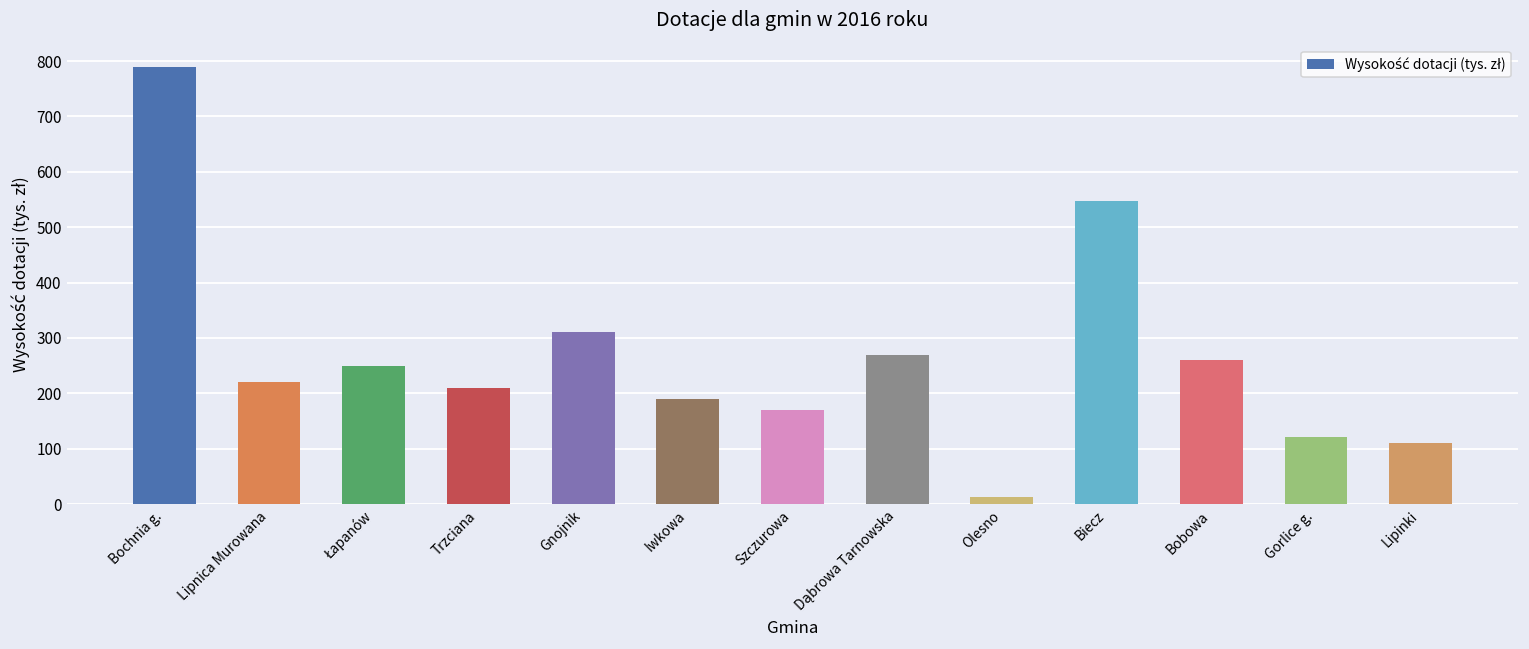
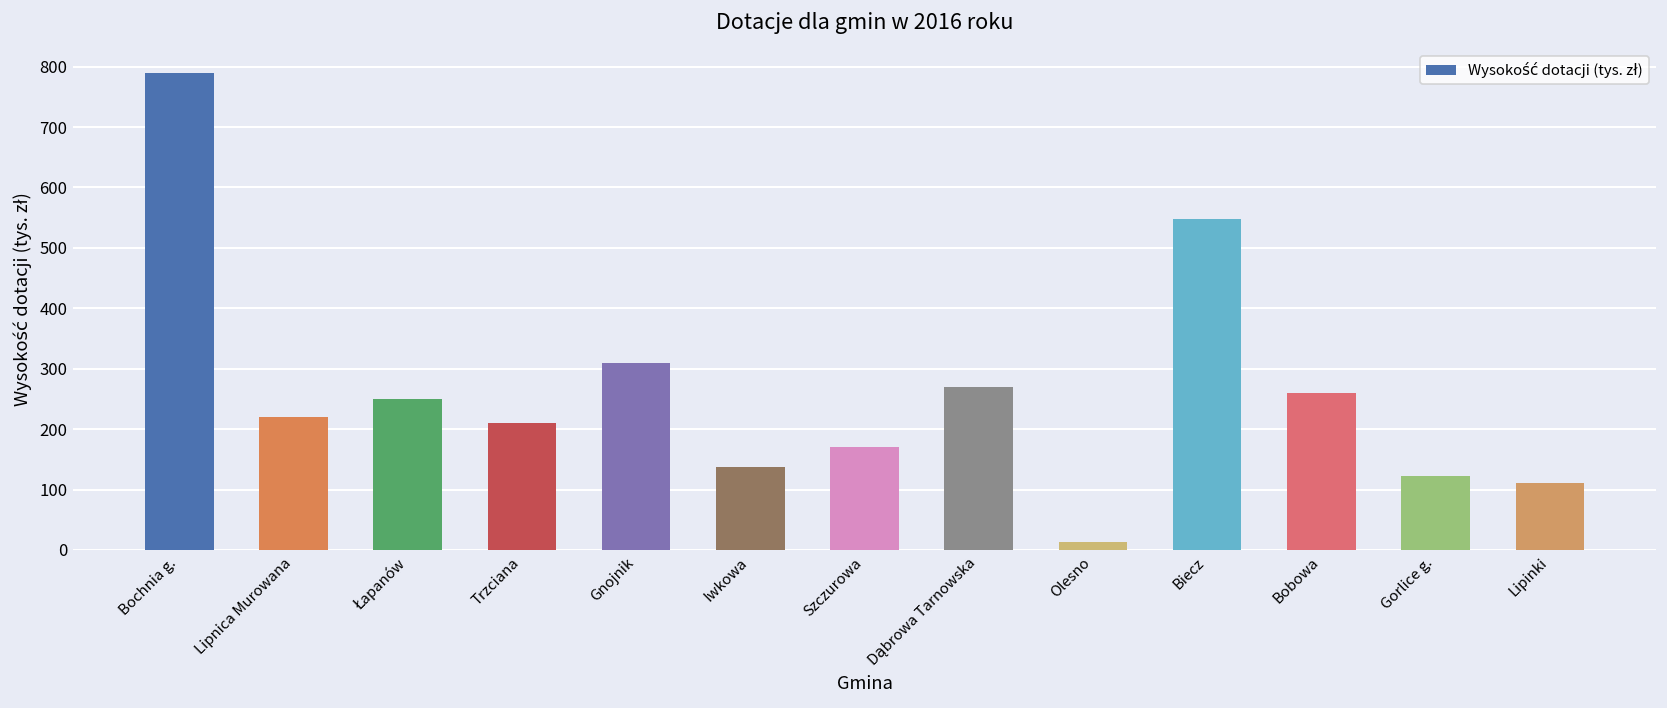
Iwkowa: 190 -> 140
